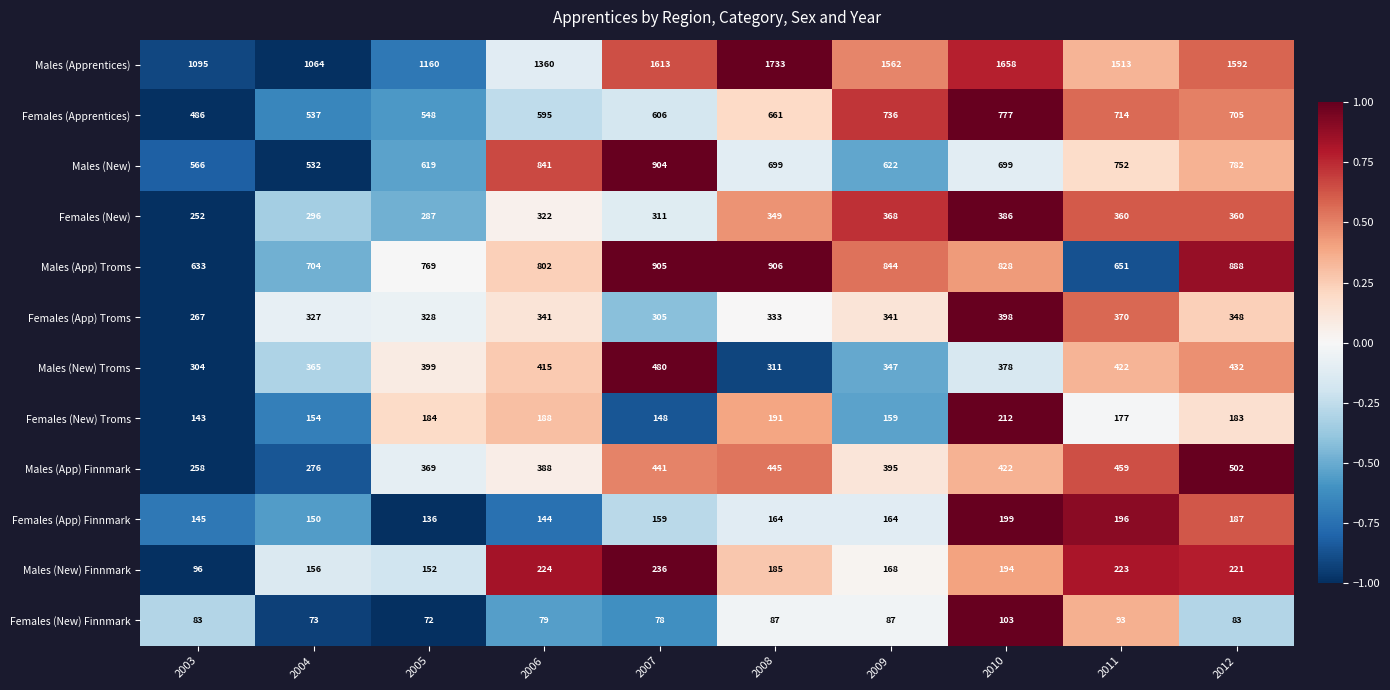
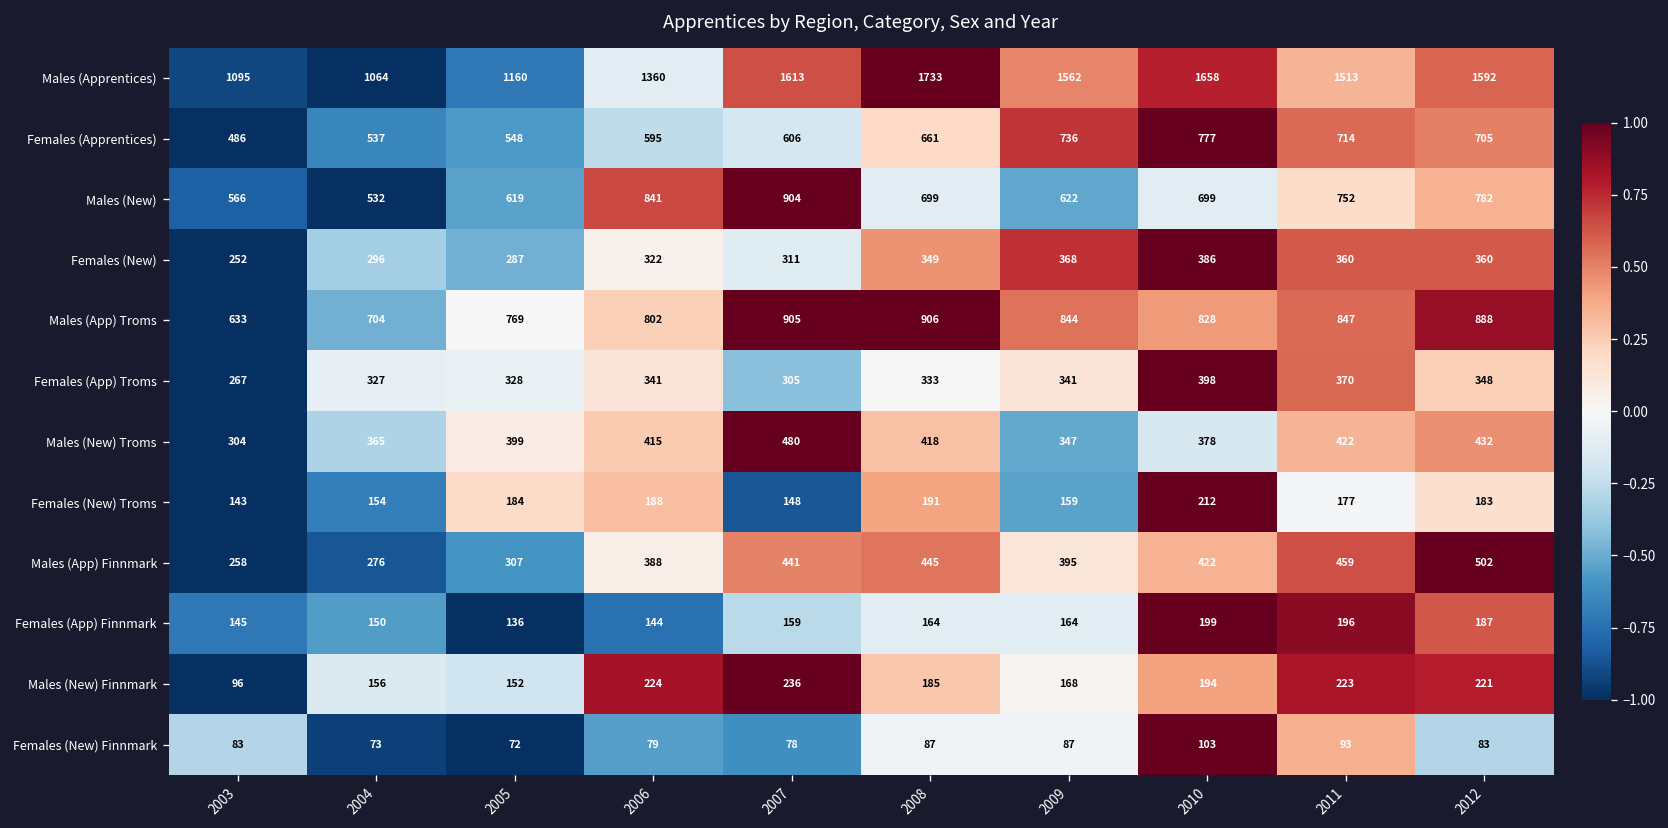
Males (App) Troms, 2011: 651 -> 847
Males (New) Troms, 2008: 311 -> 418
Males (App) Finnmark, 2005: 369 -> 307
